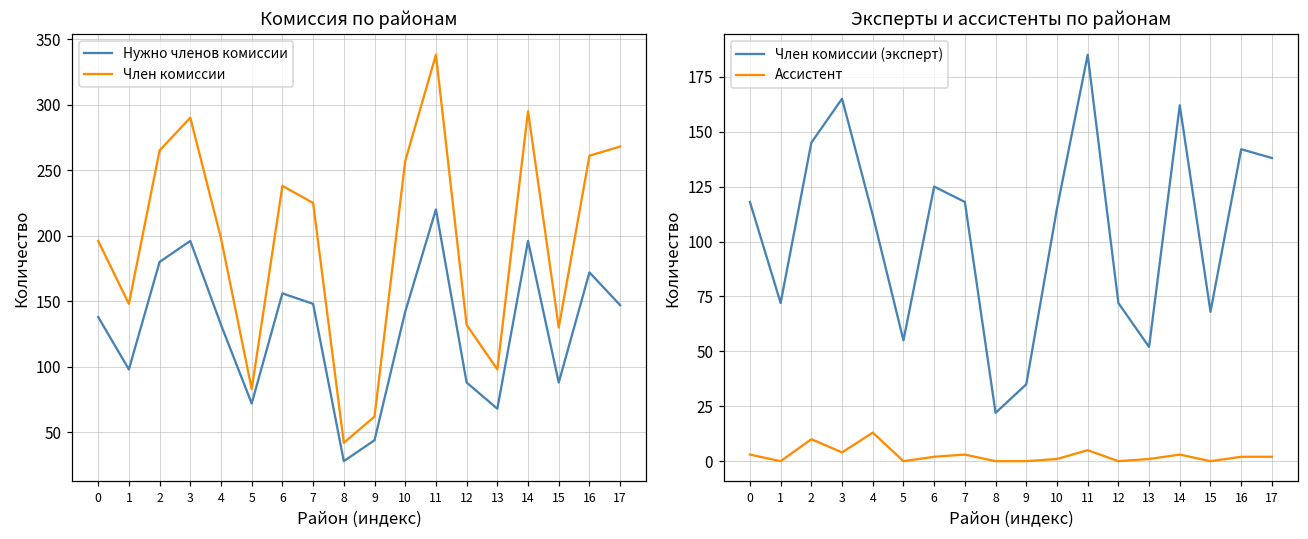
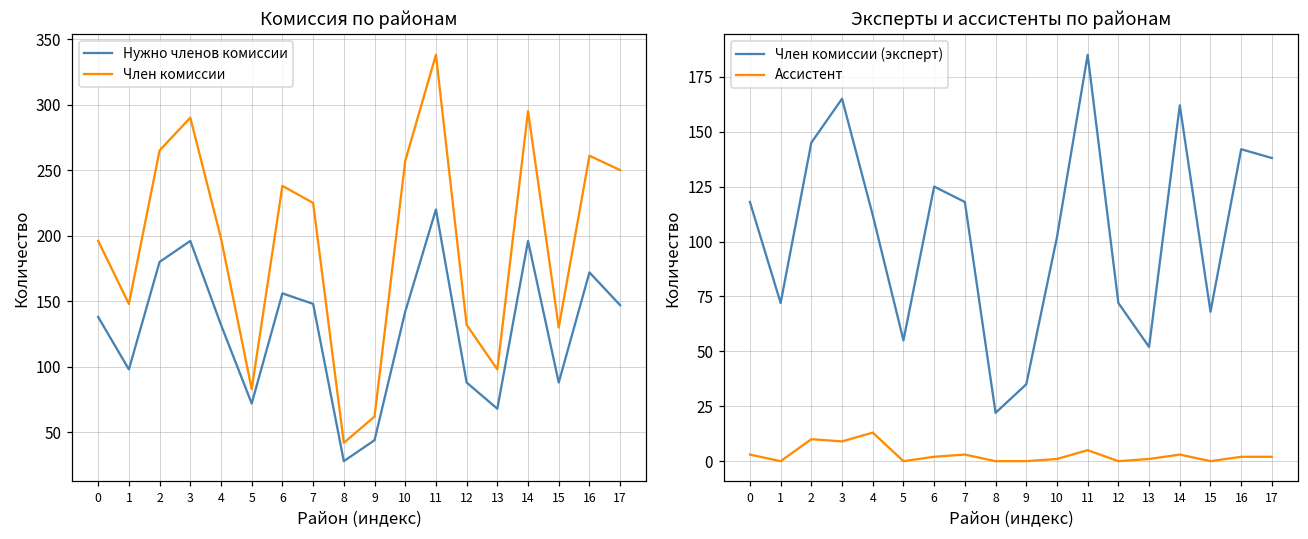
Комиссия по районам, Член комиссии, 17: 268 -> 250
Эксперты и ассистенты по районам, Ассистент, 3: 4 -> 9
Эксперты и ассистенты по районам, Член комиссии (эксперт), 10: 115 -> 102
